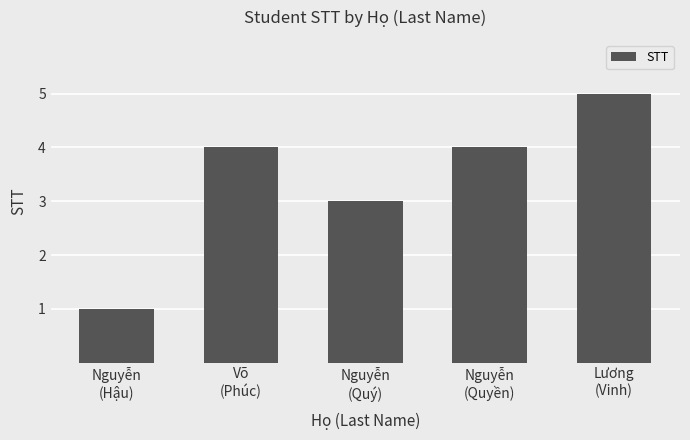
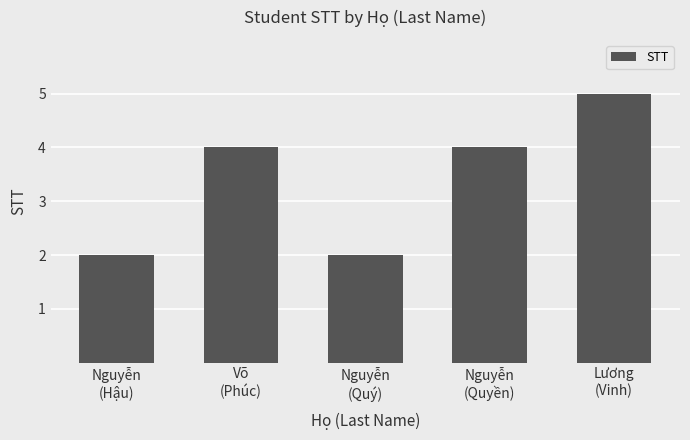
Nguyễn (Hậu): 1 -> 2
Nguyễn (Quý): 3 -> 2
